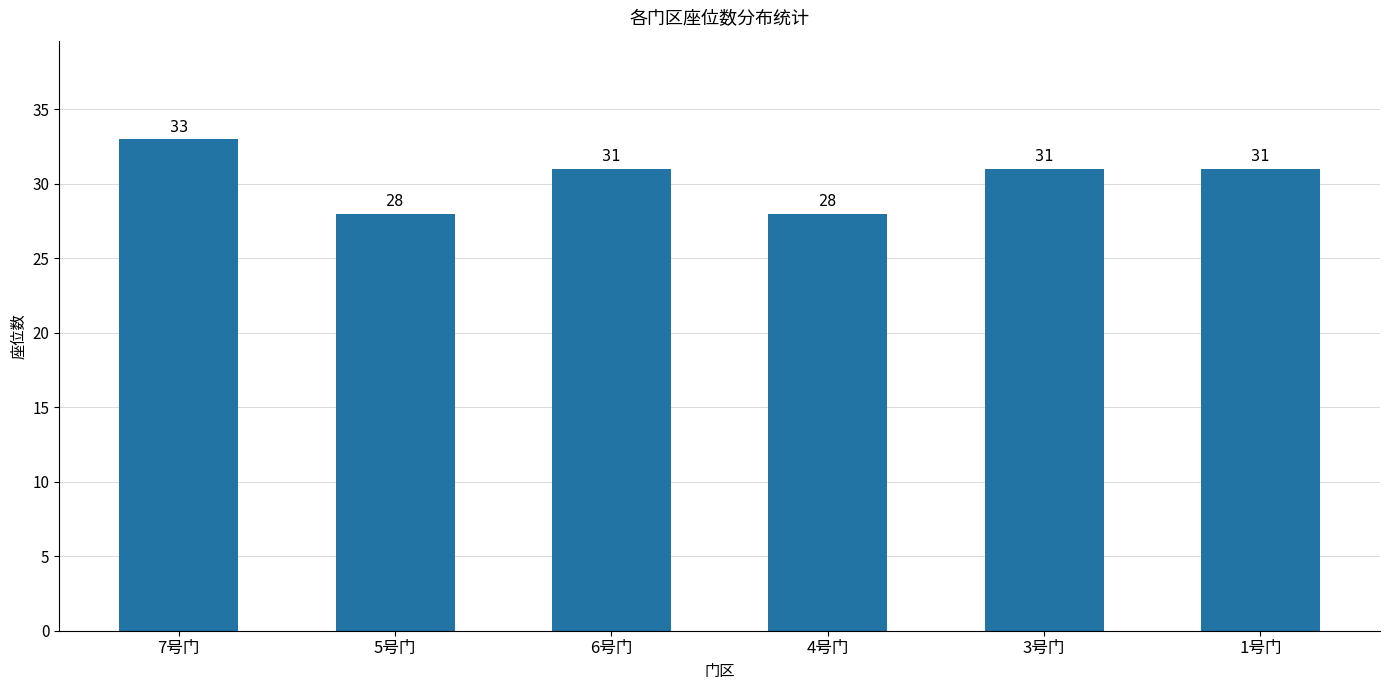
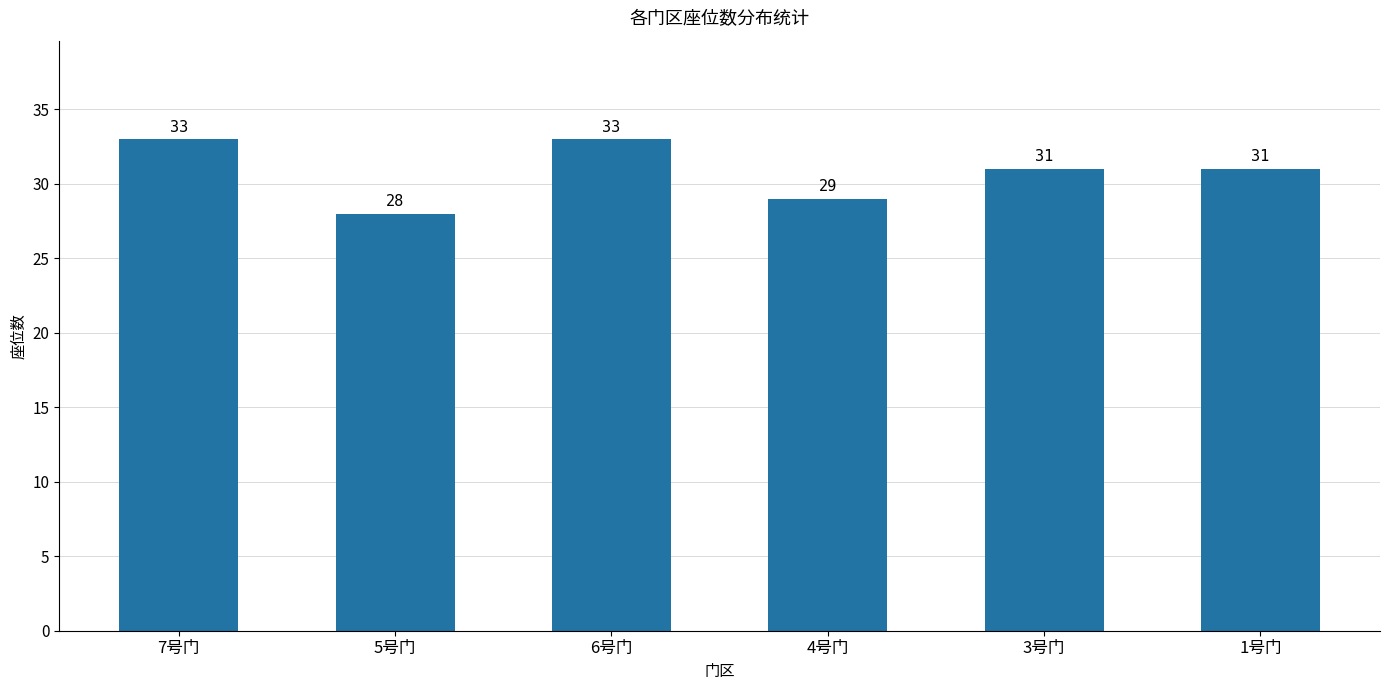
6号门: 31 -> 33
4号门: 28 -> 29
